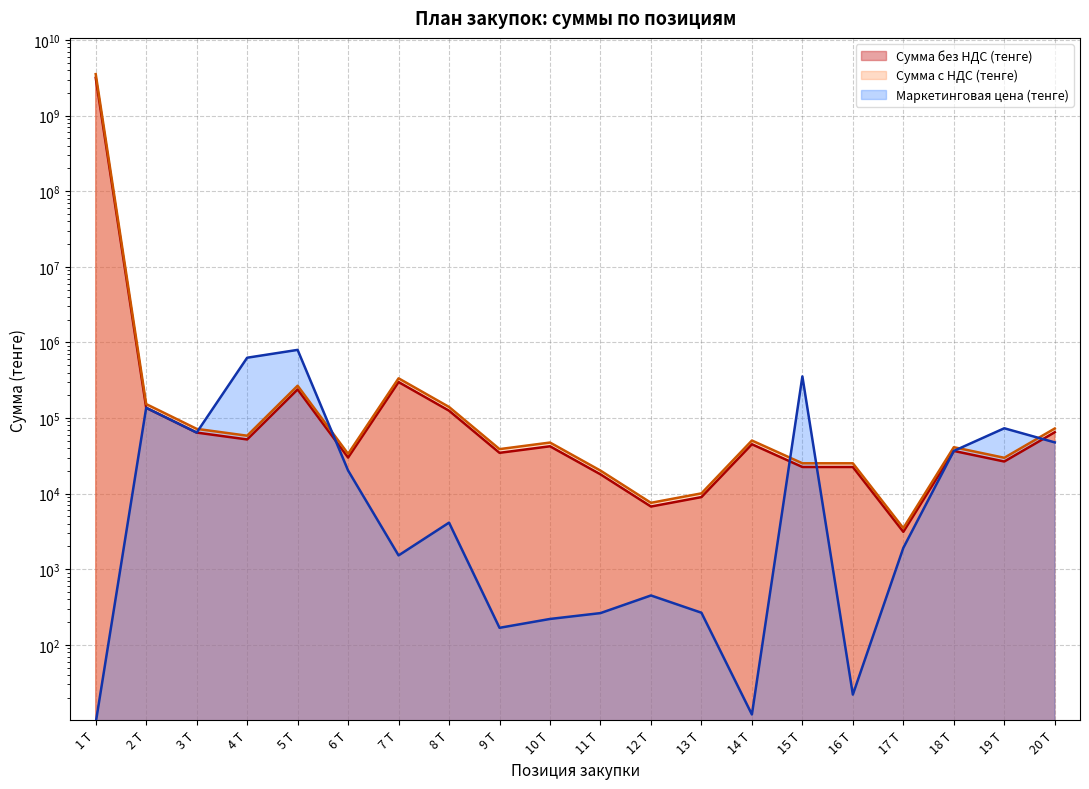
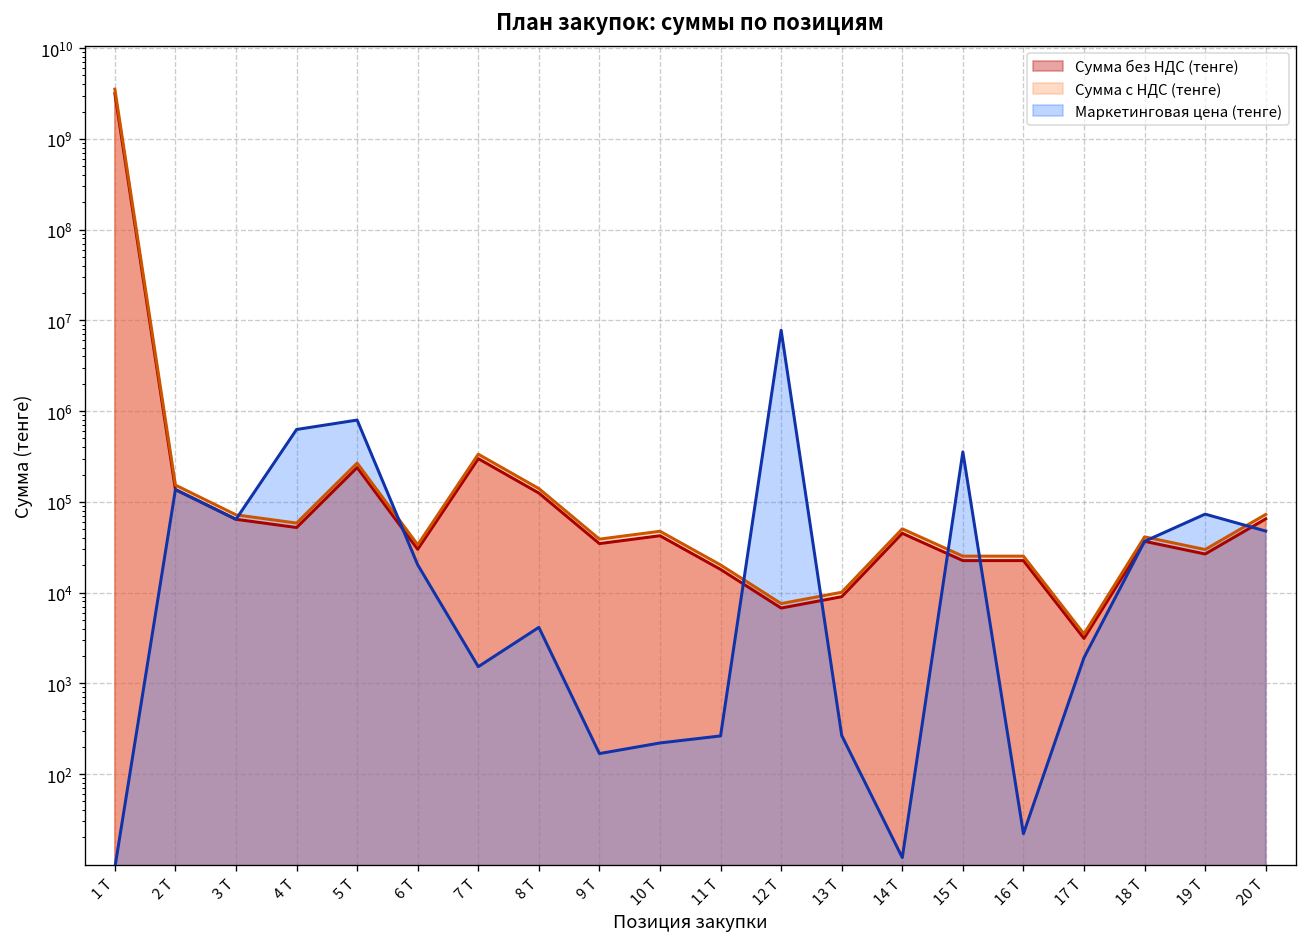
Маркетинговая цена (тенге), 12 Т: 500 -> 8000000
